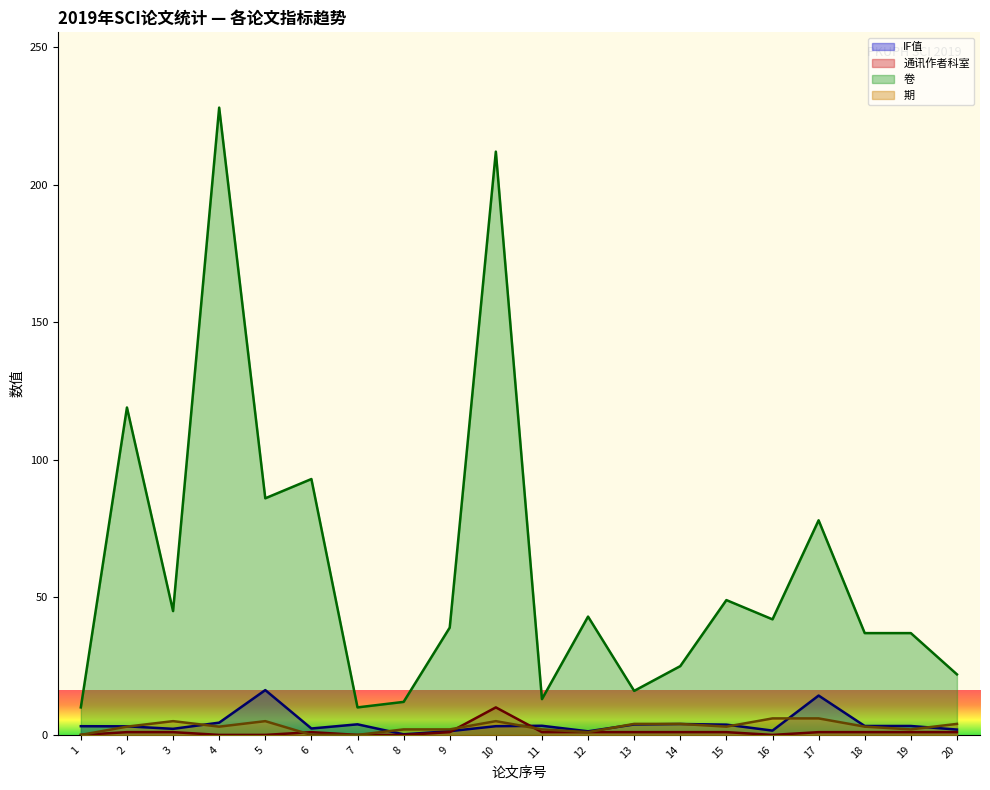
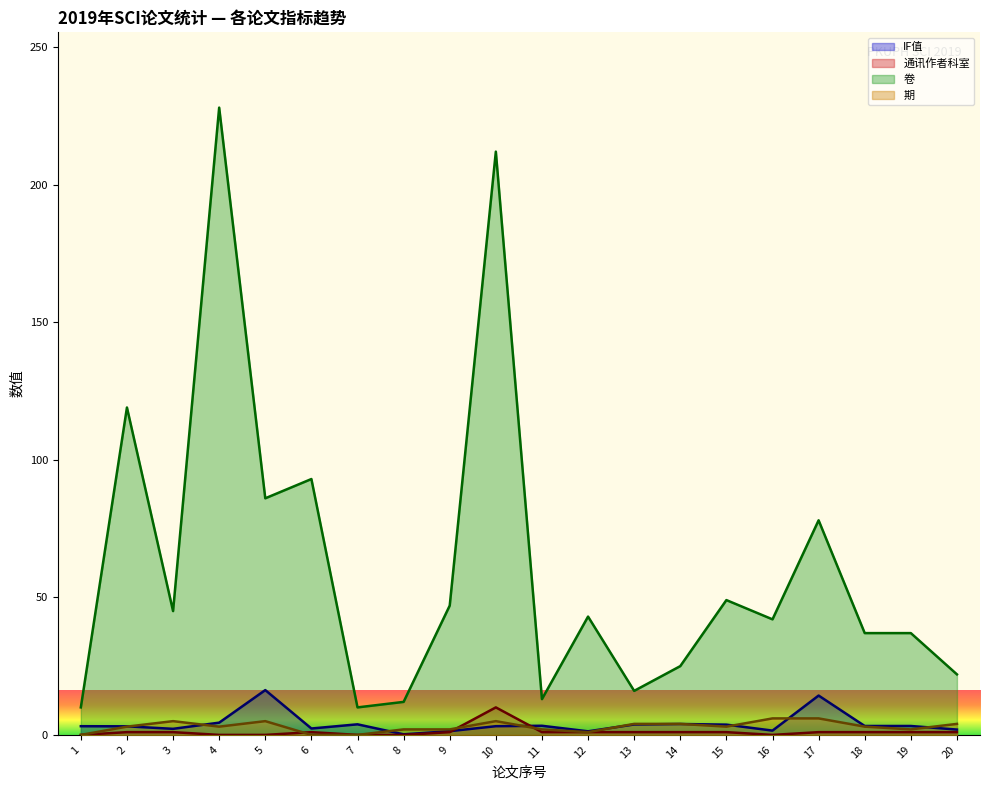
卷, 9: 39 -> 47
